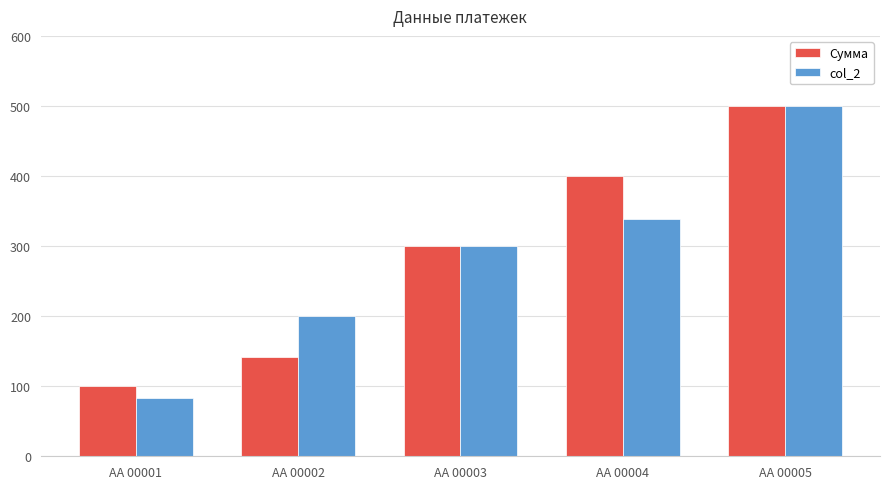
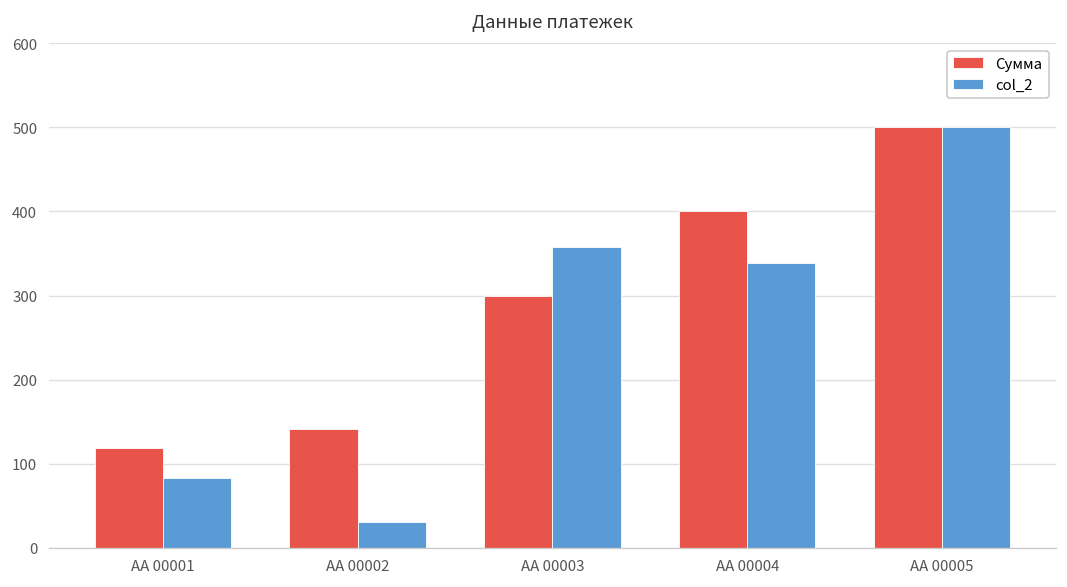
Сумма, AA 00001: 100 -> 120
col_2, AA 00002: 200 -> 30
col_2, AA 00003: 300 -> 360
